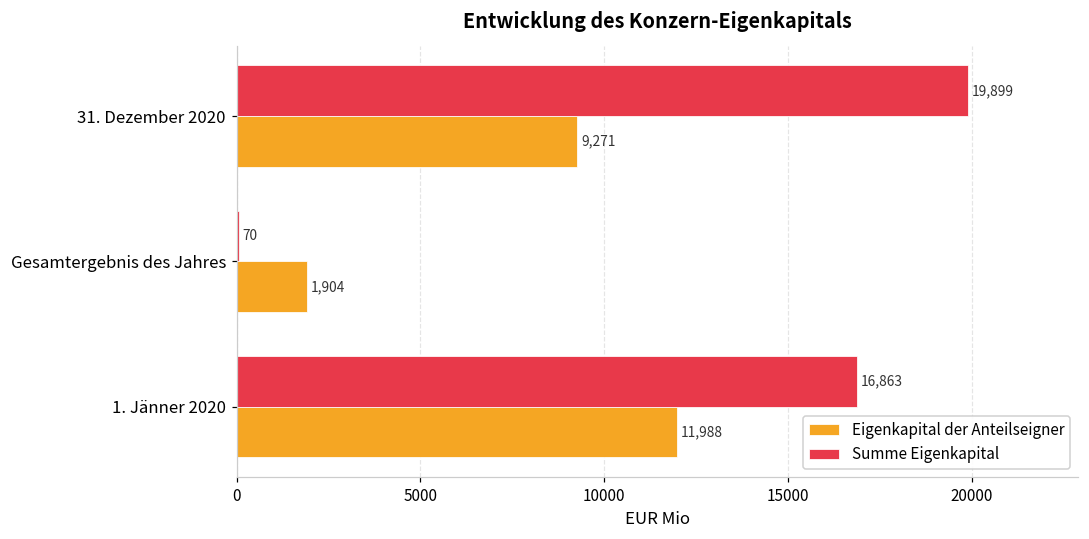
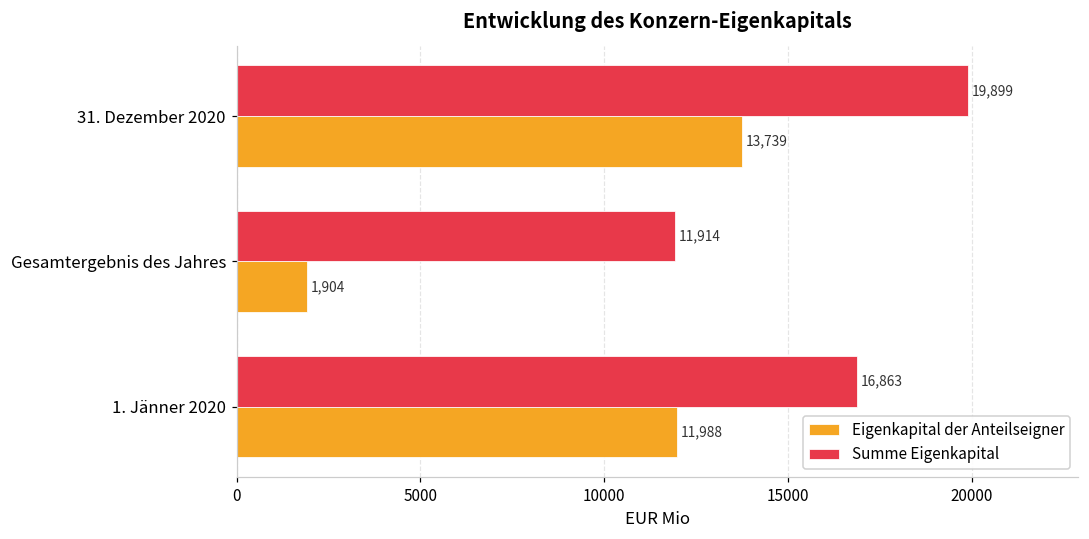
Eigenkapital der Anteilseigner, 31. Dezember 2020: 9,271 -> 13,739
Summe Eigenkapital, Gesamtergebnis des Jahres: 70 -> 11,914
